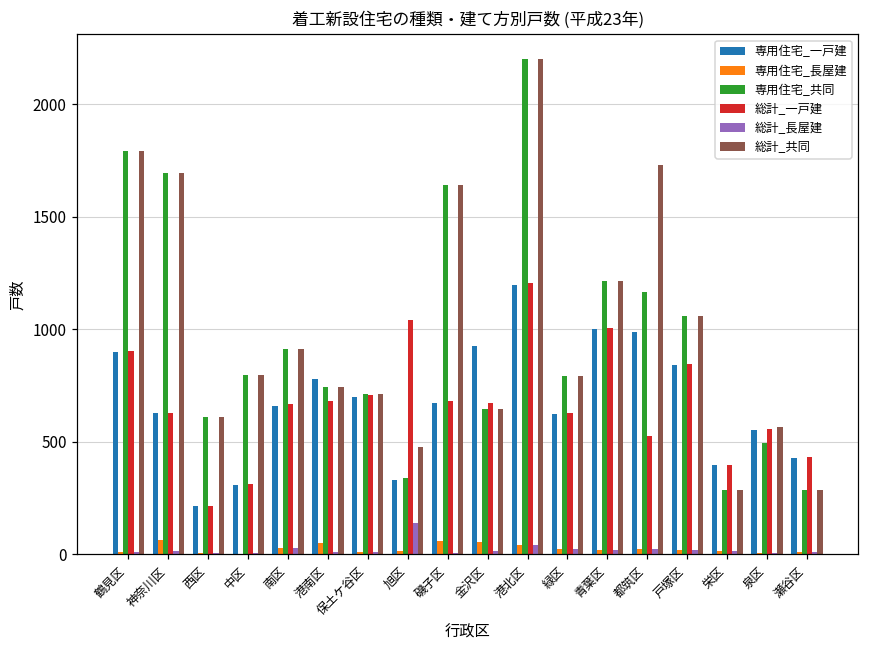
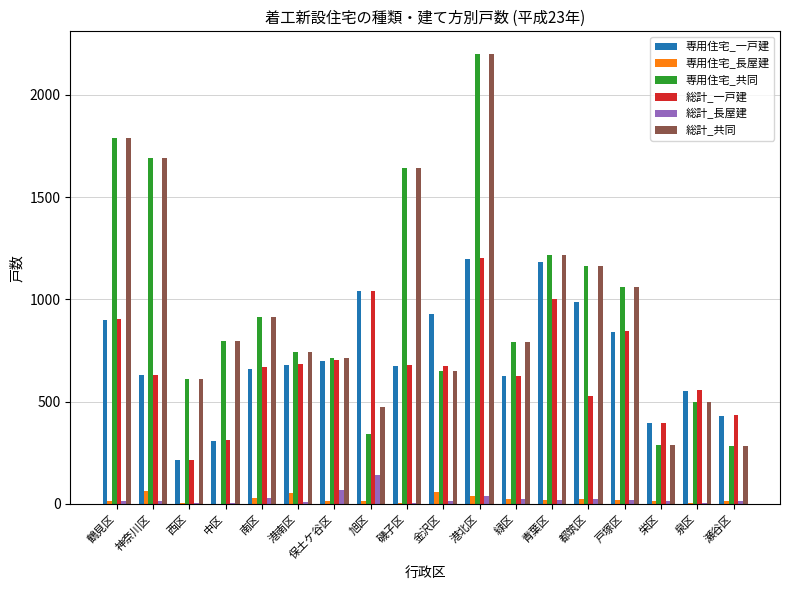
専用住宅_一戸建, 港南区: 780 -> 680
総計_長屋建, 保土ケ谷区: 10 -> 70
専用住宅_一戸建, 旭区: 330 -> 1040
専用住宅_長屋建, 磯子区: 60 -> 0
専用住宅_一戸建, 青葉区: 1000 -> 1180
総計_共同, 都筑区: 1730 -> 1160
総計_共同, 泉区: 570 -> 500
